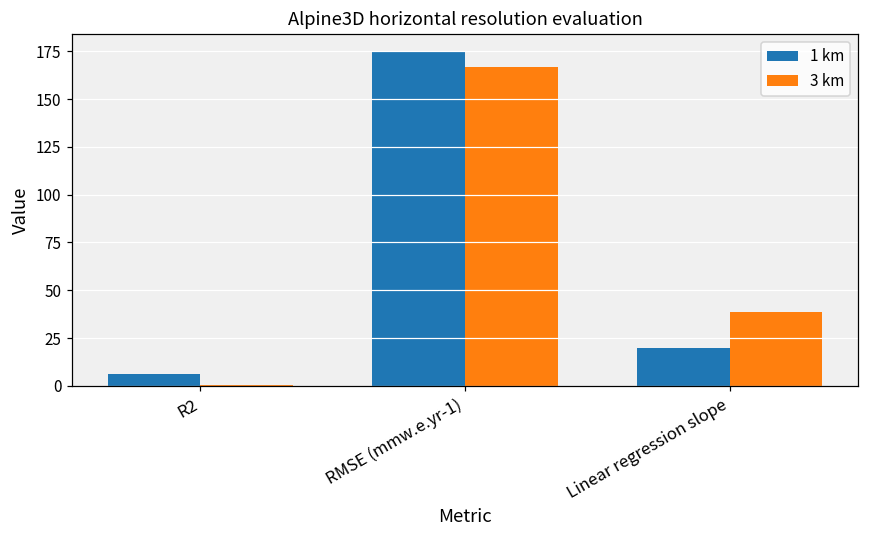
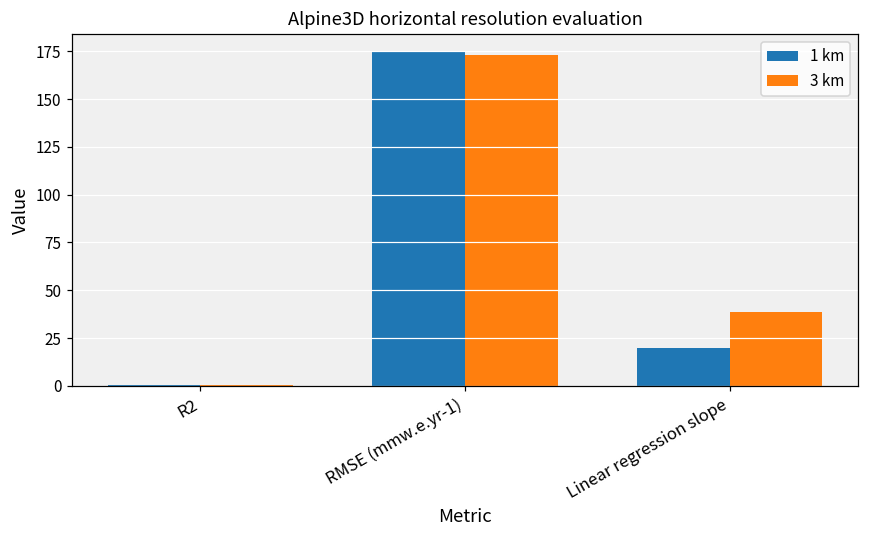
1 km, R2: 6 -> 0
3 km, RMSE (mmw.e.yr-1): 167 -> 173
